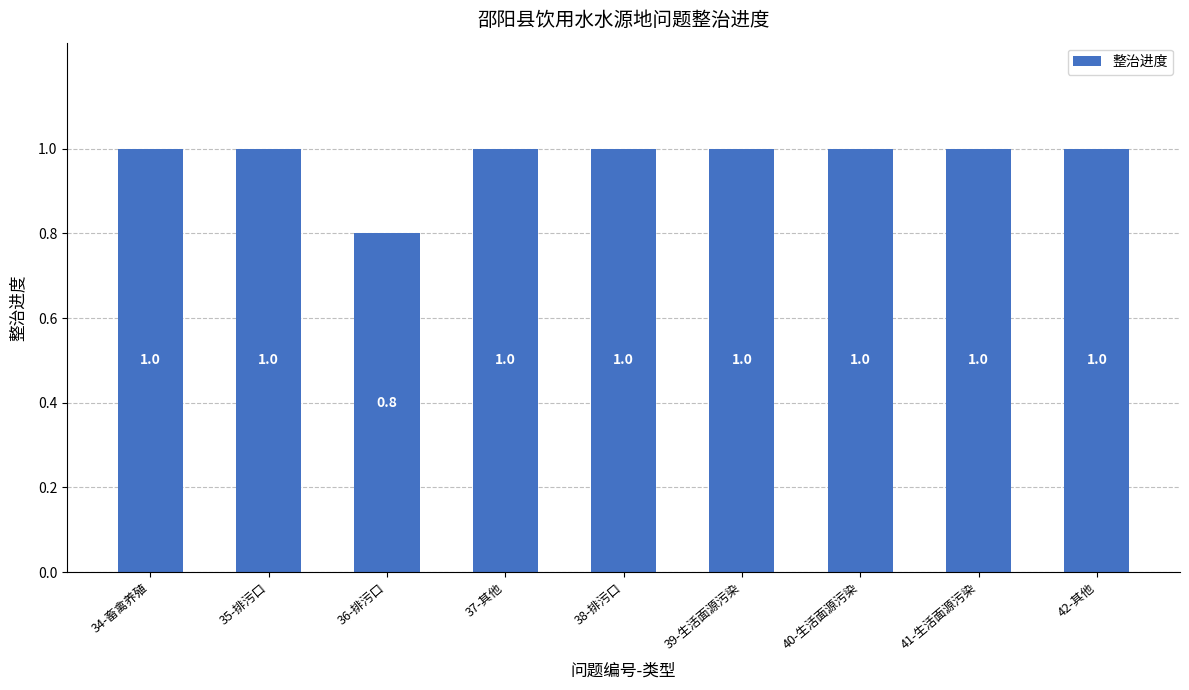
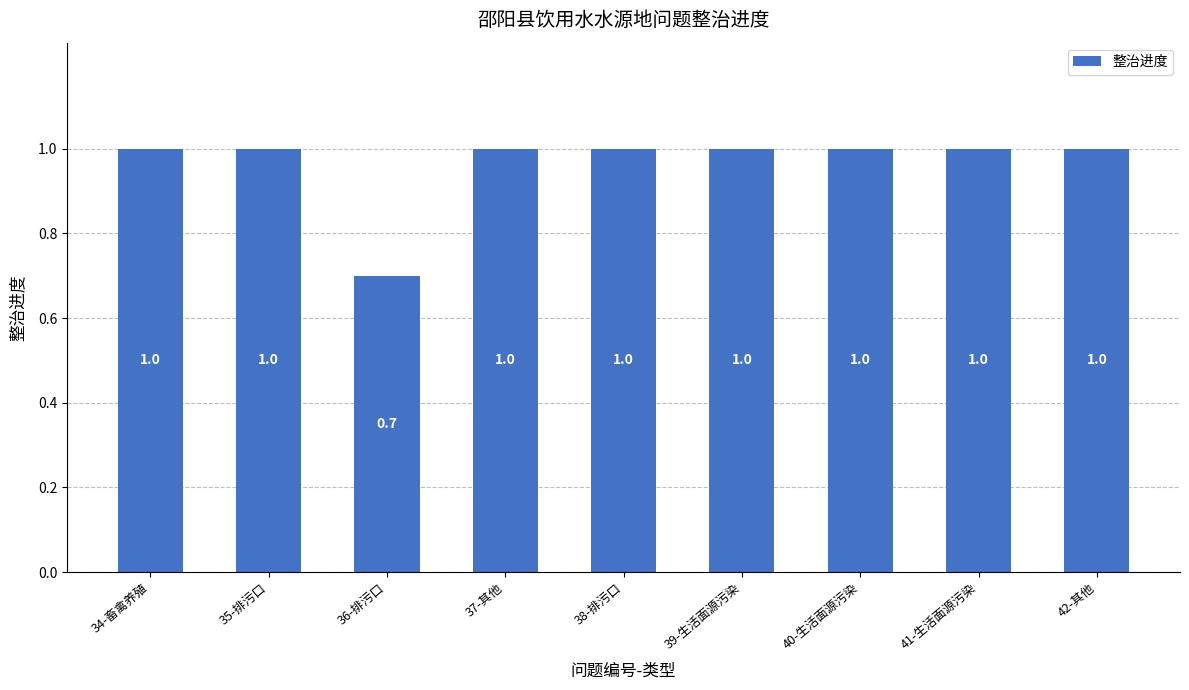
36-排污口: 0.8 -> 0.7
